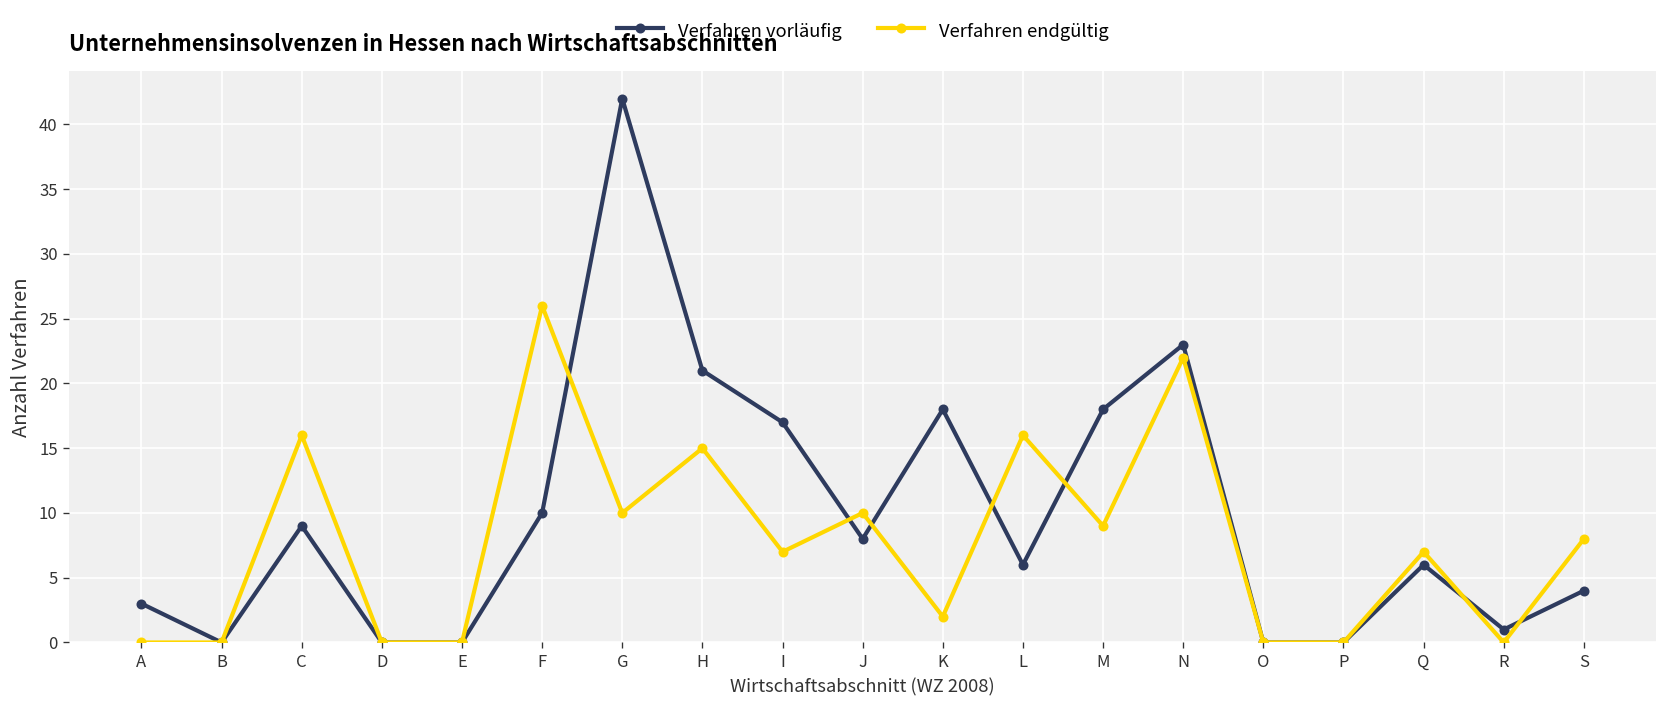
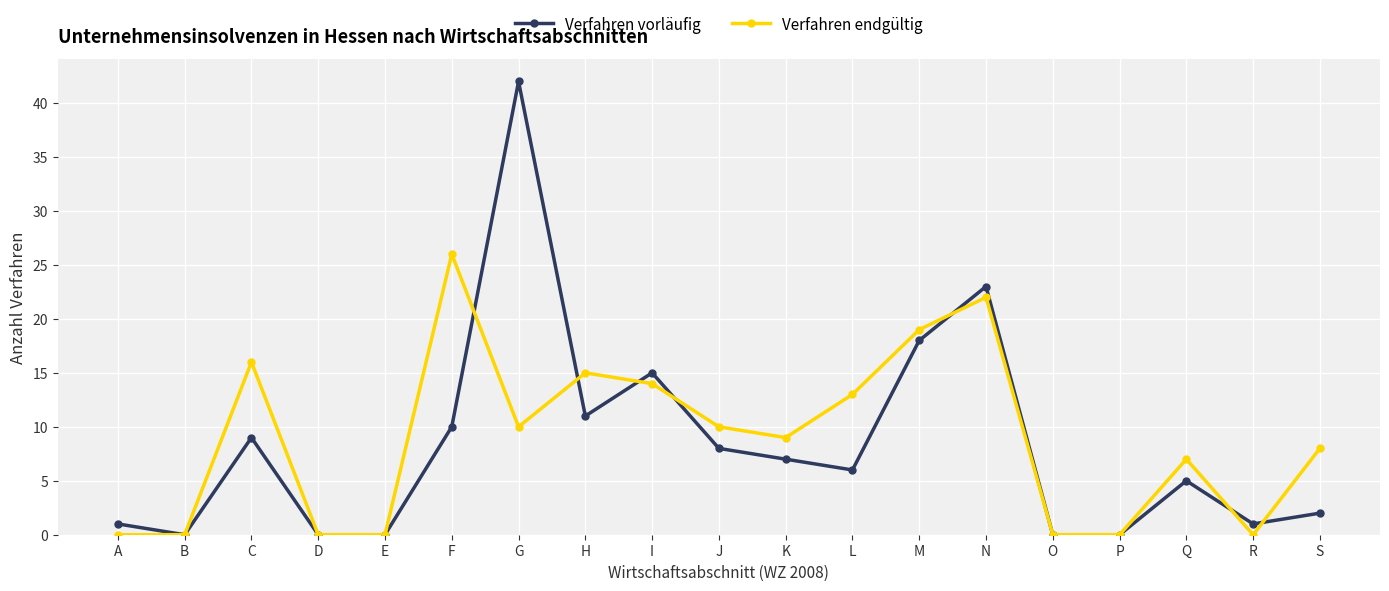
Verfahren vorläufig, A: 3 -> 1
Verfahren vorläufig, H: 21 -> 11
Verfahren vorläufig, I: 17 -> 15
Verfahren endgültig, I: 7 -> 14
Verfahren vorläufig, K: 18 -> 7
Verfahren endgültig, K: 2 -> 9
Verfahren endgültig, L: 16 -> 13
Verfahren endgültig, M: 9 -> 19
Verfahren vorläufig, Q: 6 -> 5
Verfahren vorläufig, S: 4 -> 2
